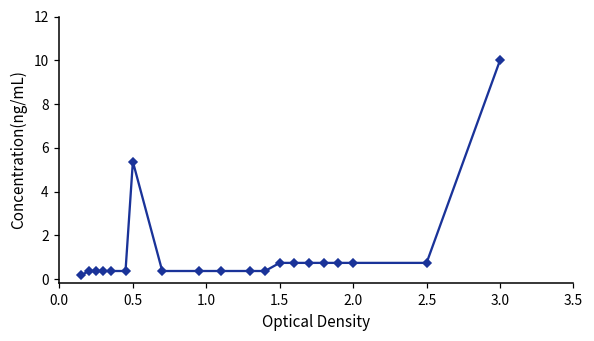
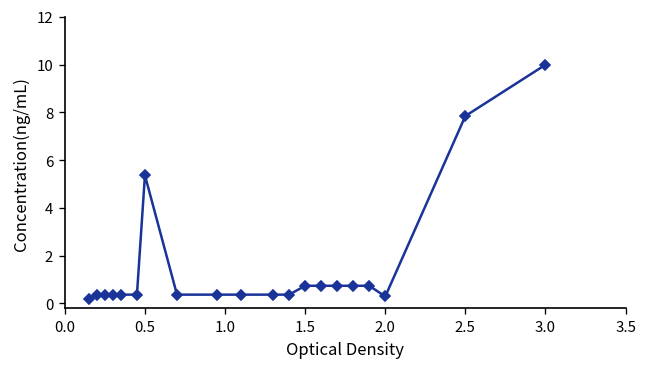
2.0: 0.7 -> 0.3
2.5: 0.7 -> 7.9
